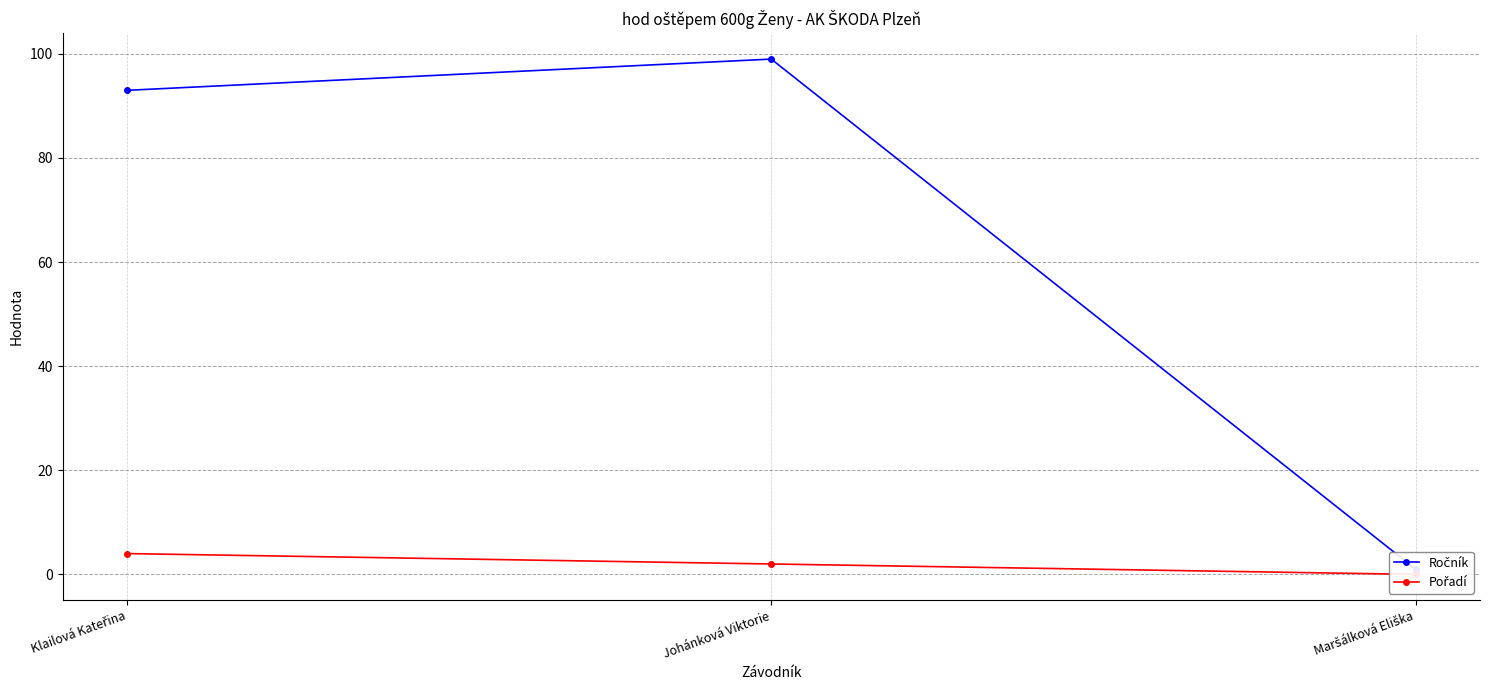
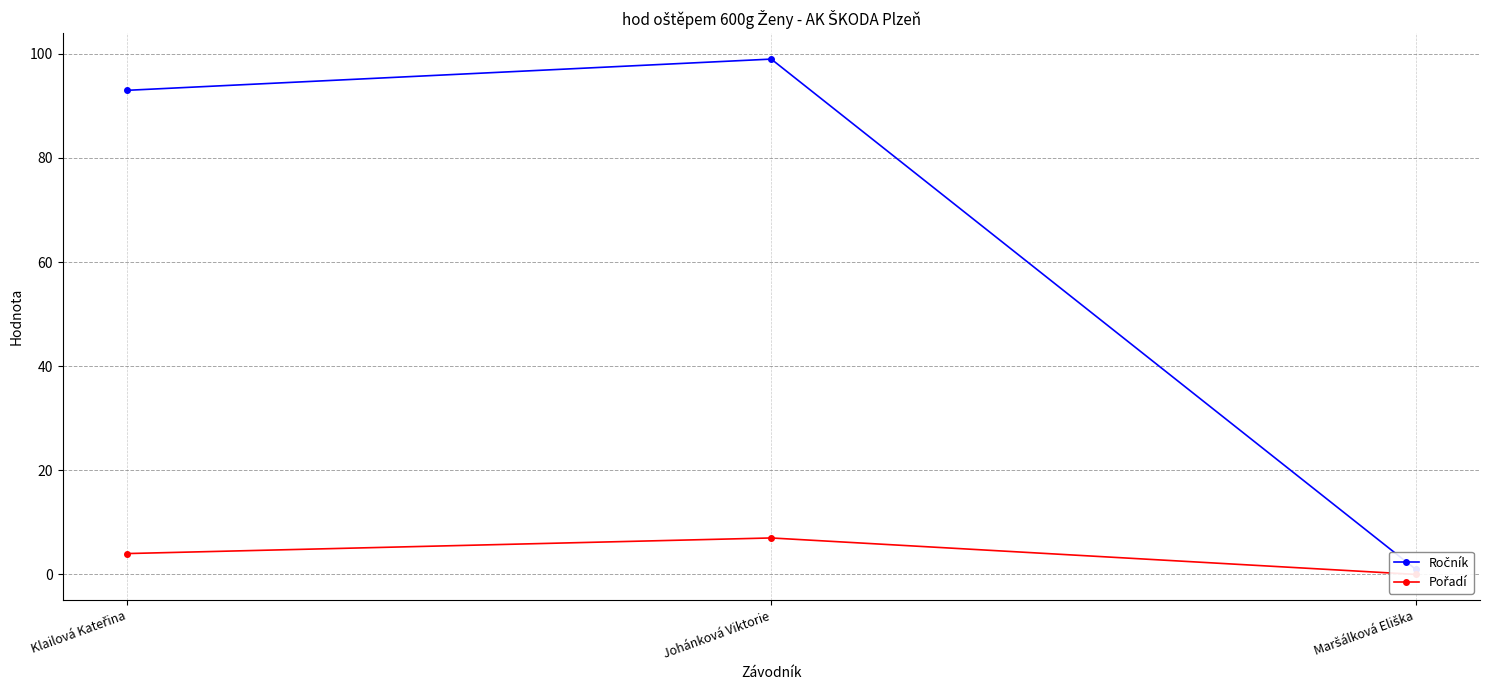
Pořadí, Johánková Viktorie: 2 -> 7
